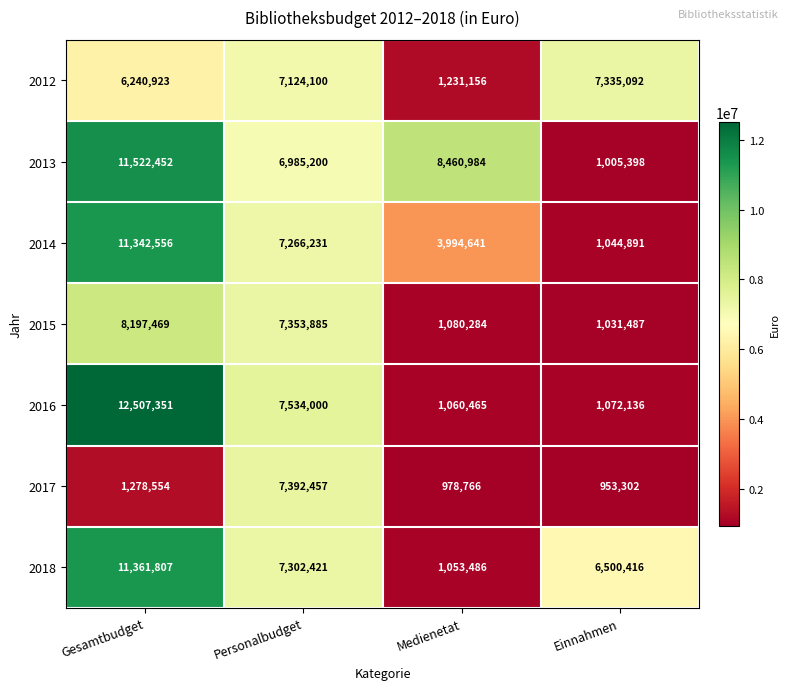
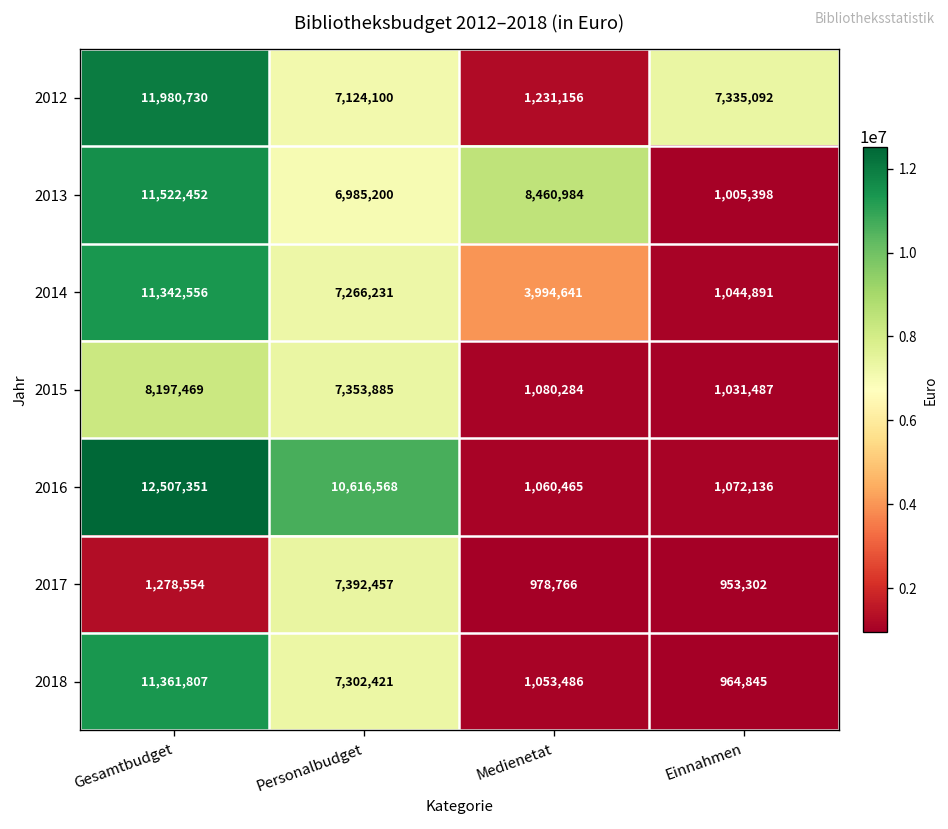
2012, Gesamtbudget: 6,240,923 -> 11,980,730
2016, Personalbudget: 7,534,000 -> 10,616,568
2018, Einnahmen: 6,500,416 -> 964,845
